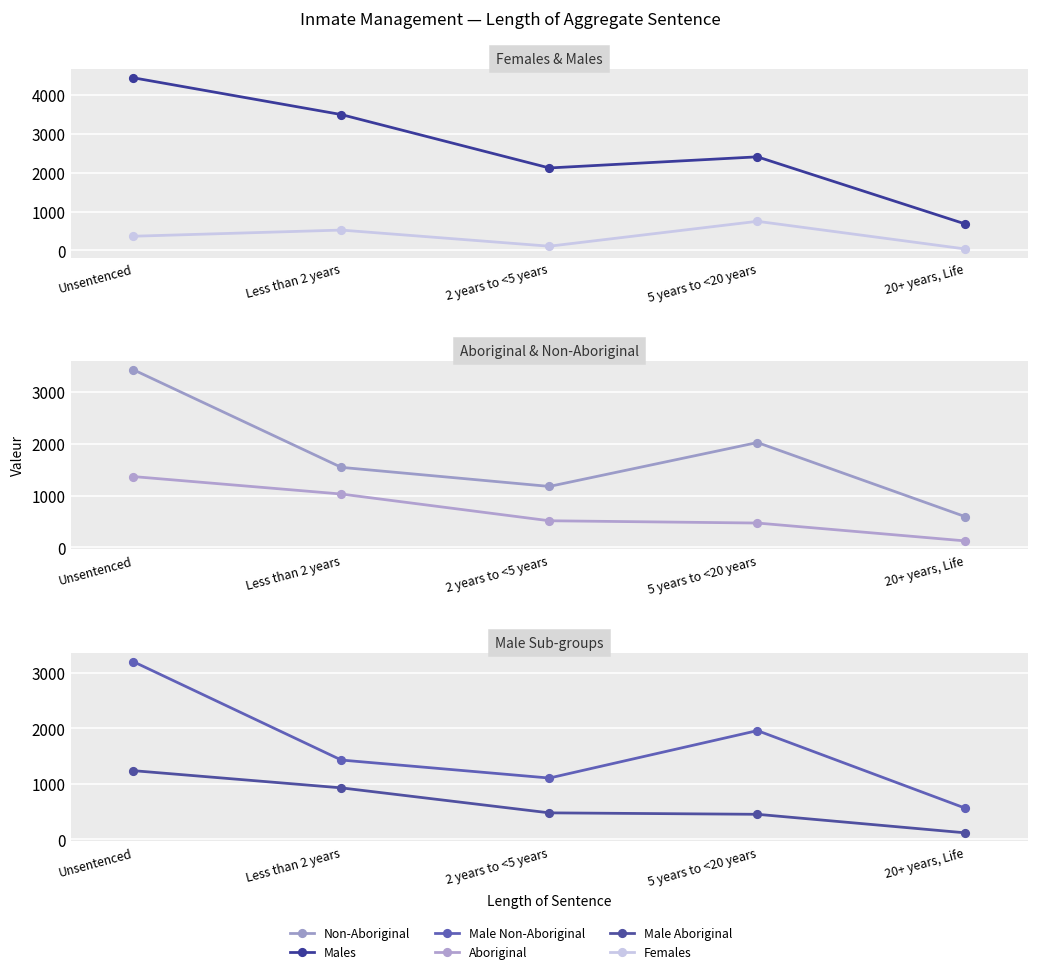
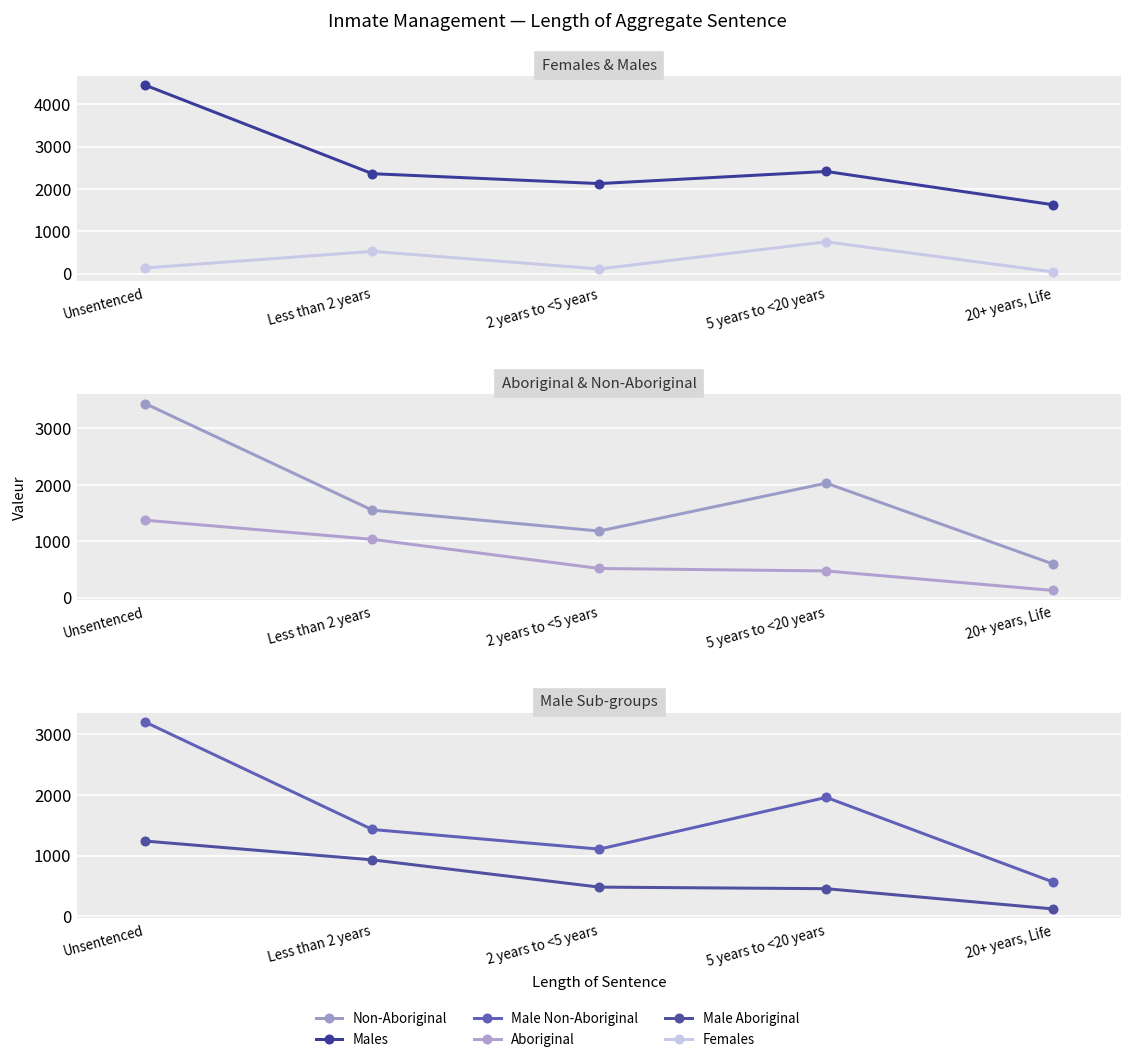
Females & Males, Females, Unsentenced: 400 -> 100
Females & Males, Males, Less than 2 years: 3500 -> 2400
Females & Males, Males, 20+ years, Life: 700 -> 1600
